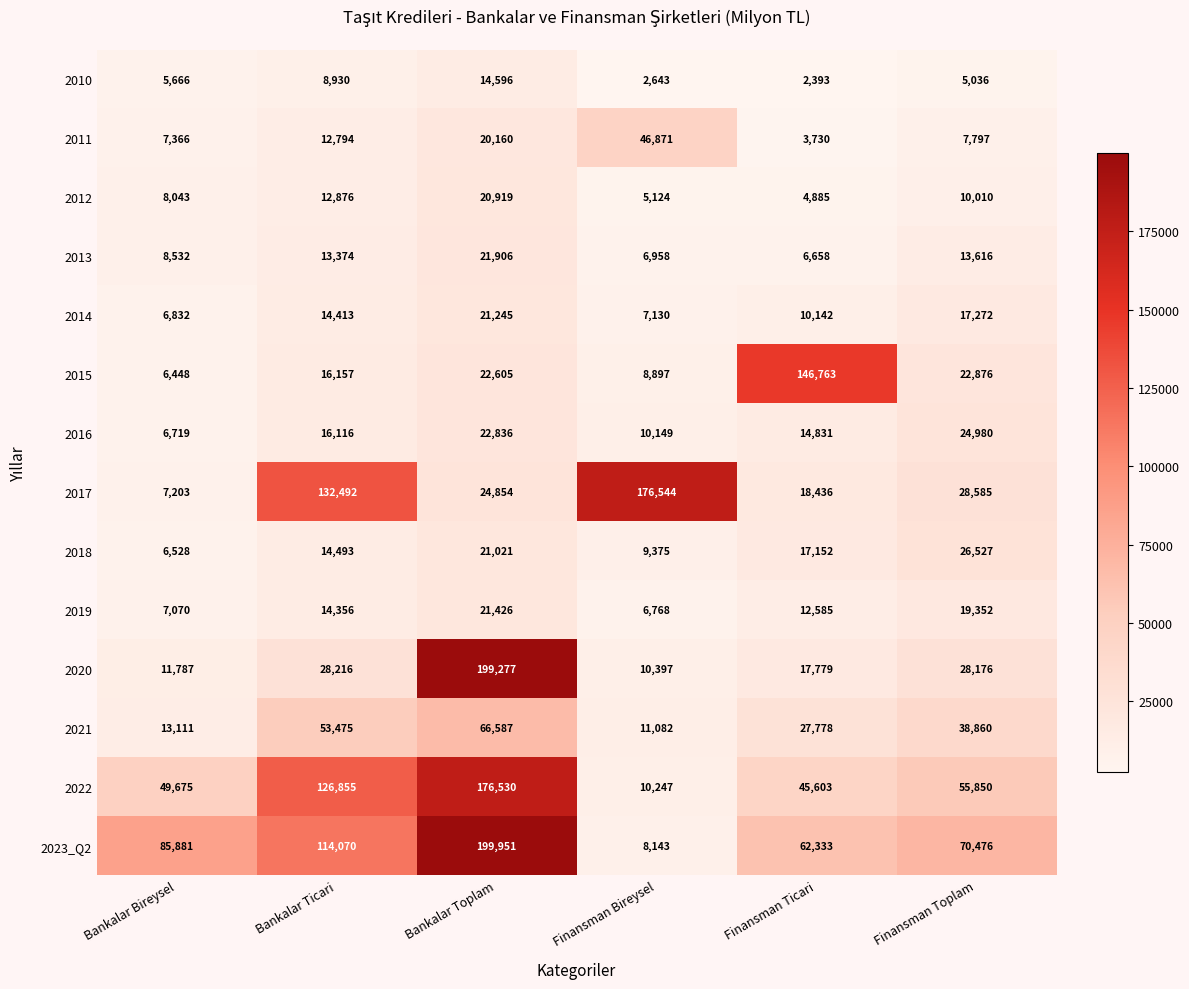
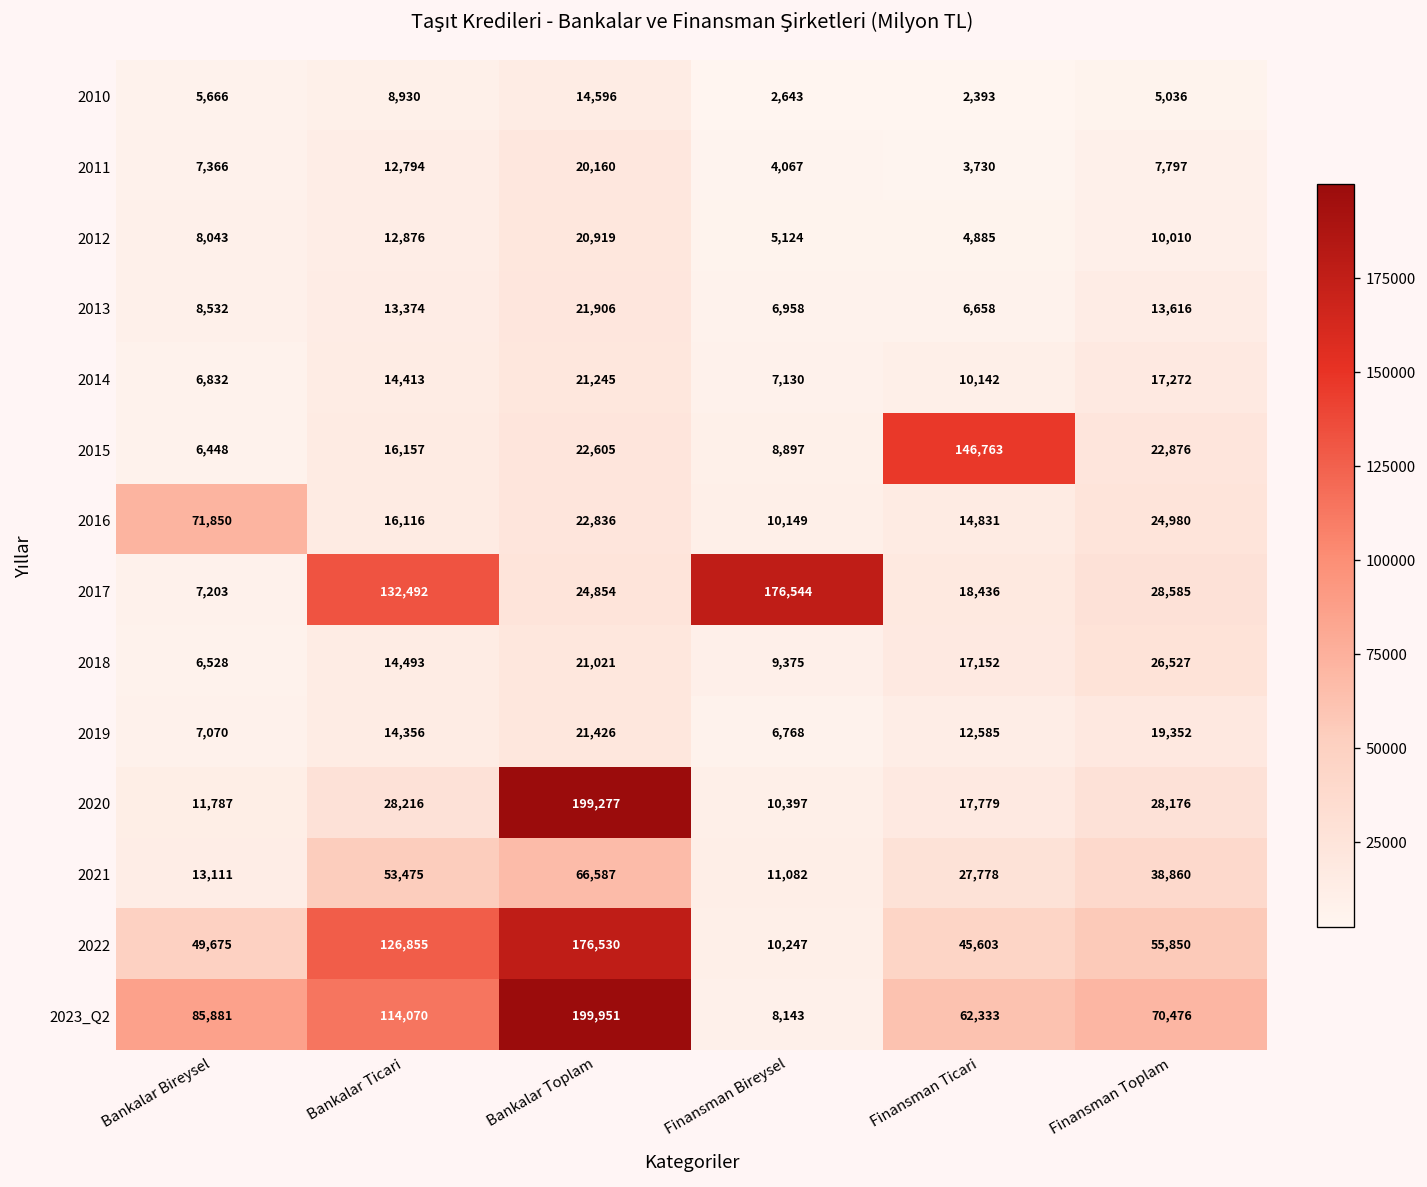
2011, Finansman Bireysel: 46,871 -> 4,067
2016, Bankalar Bireysel: 6,719 -> 71,850
